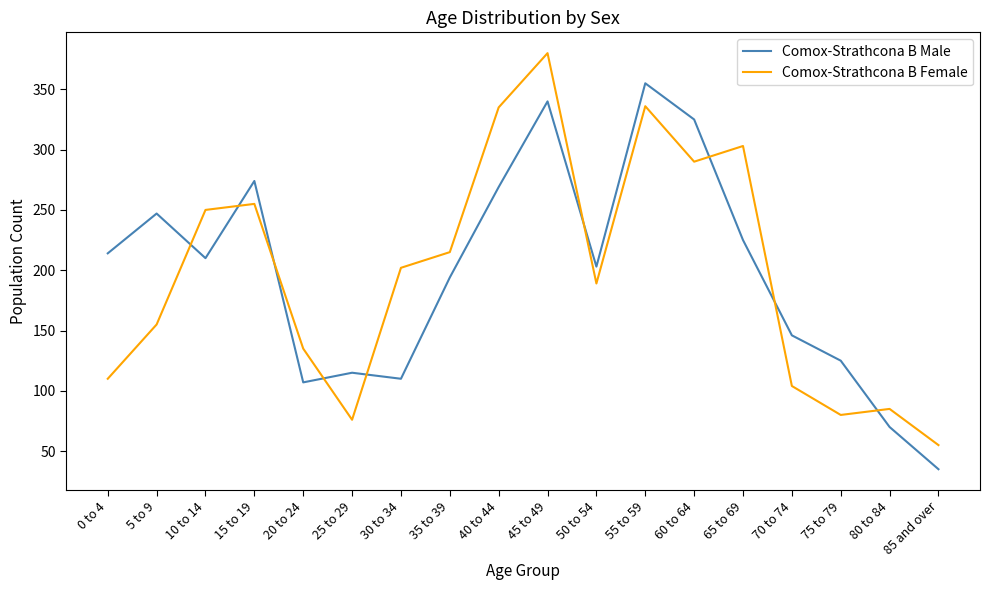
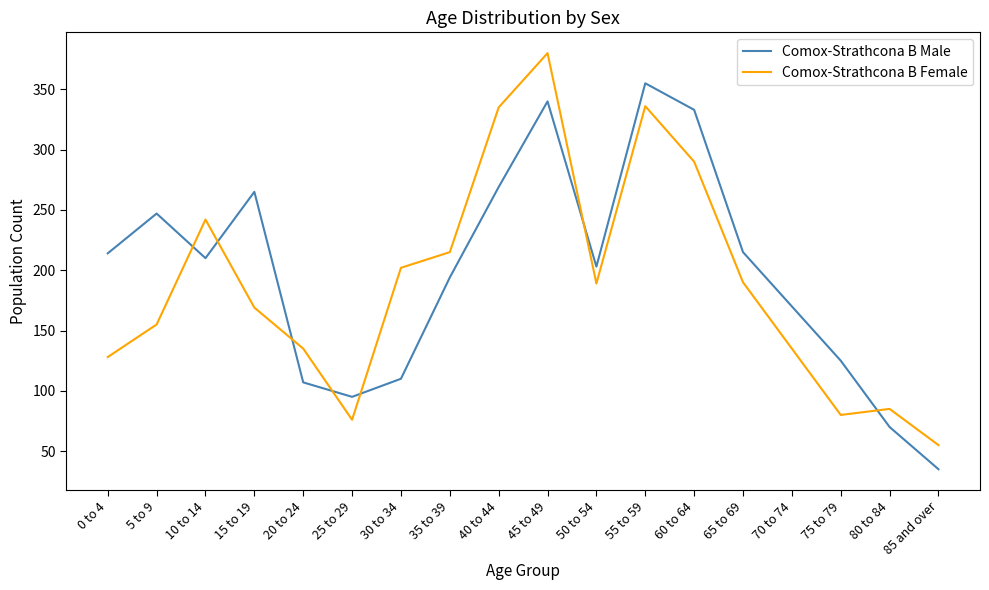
Comox-Strathcona B Female, 0 to 4: 110 -> 128
Comox-Strathcona B Female, 10 to 14: 250 -> 242
Comox-Strathcona B Male, 15 to 19: 274 -> 265
Comox-Strathcona B Female, 15 to 19: 255 -> 169
Comox-Strathcona B Male, 25 to 29: 115 -> 95
Comox-Strathcona B Male, 60 to 64: 325 -> 333
Comox-Strathcona B Male, 65 to 69: 225 -> 215
Comox-Strathcona B Female, 65 to 69: 303 -> 190
Comox-Strathcona B Male, 70 to 74: 146 -> 170
Comox-Strathcona B Female, 70 to 74: 104 -> 135
